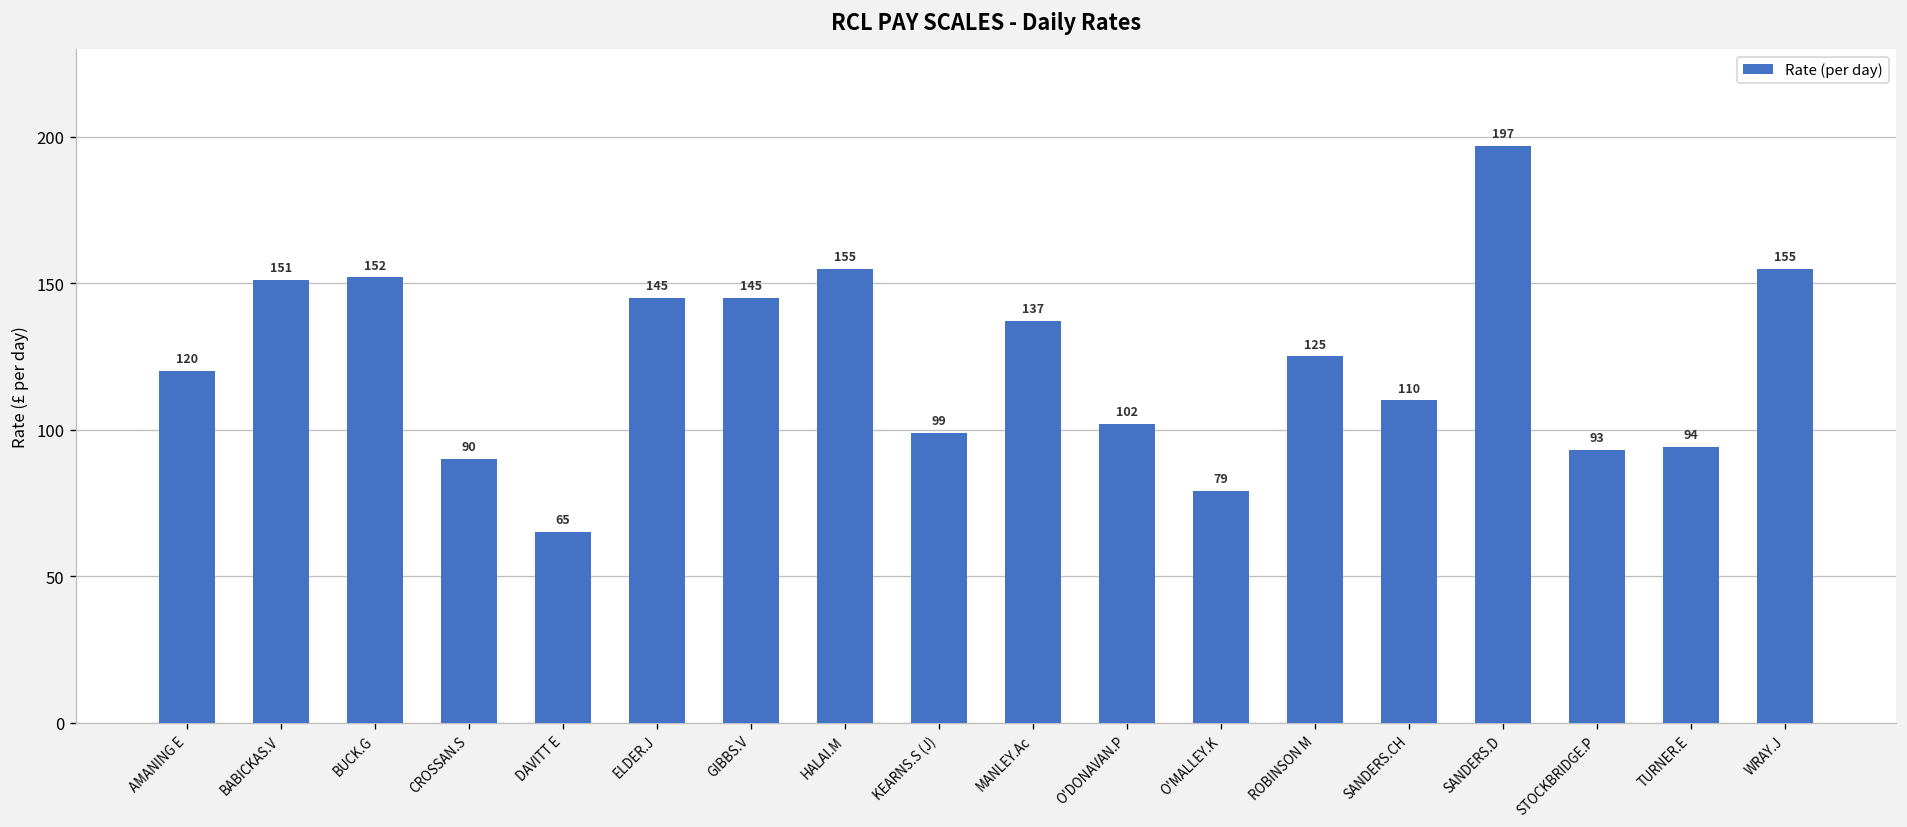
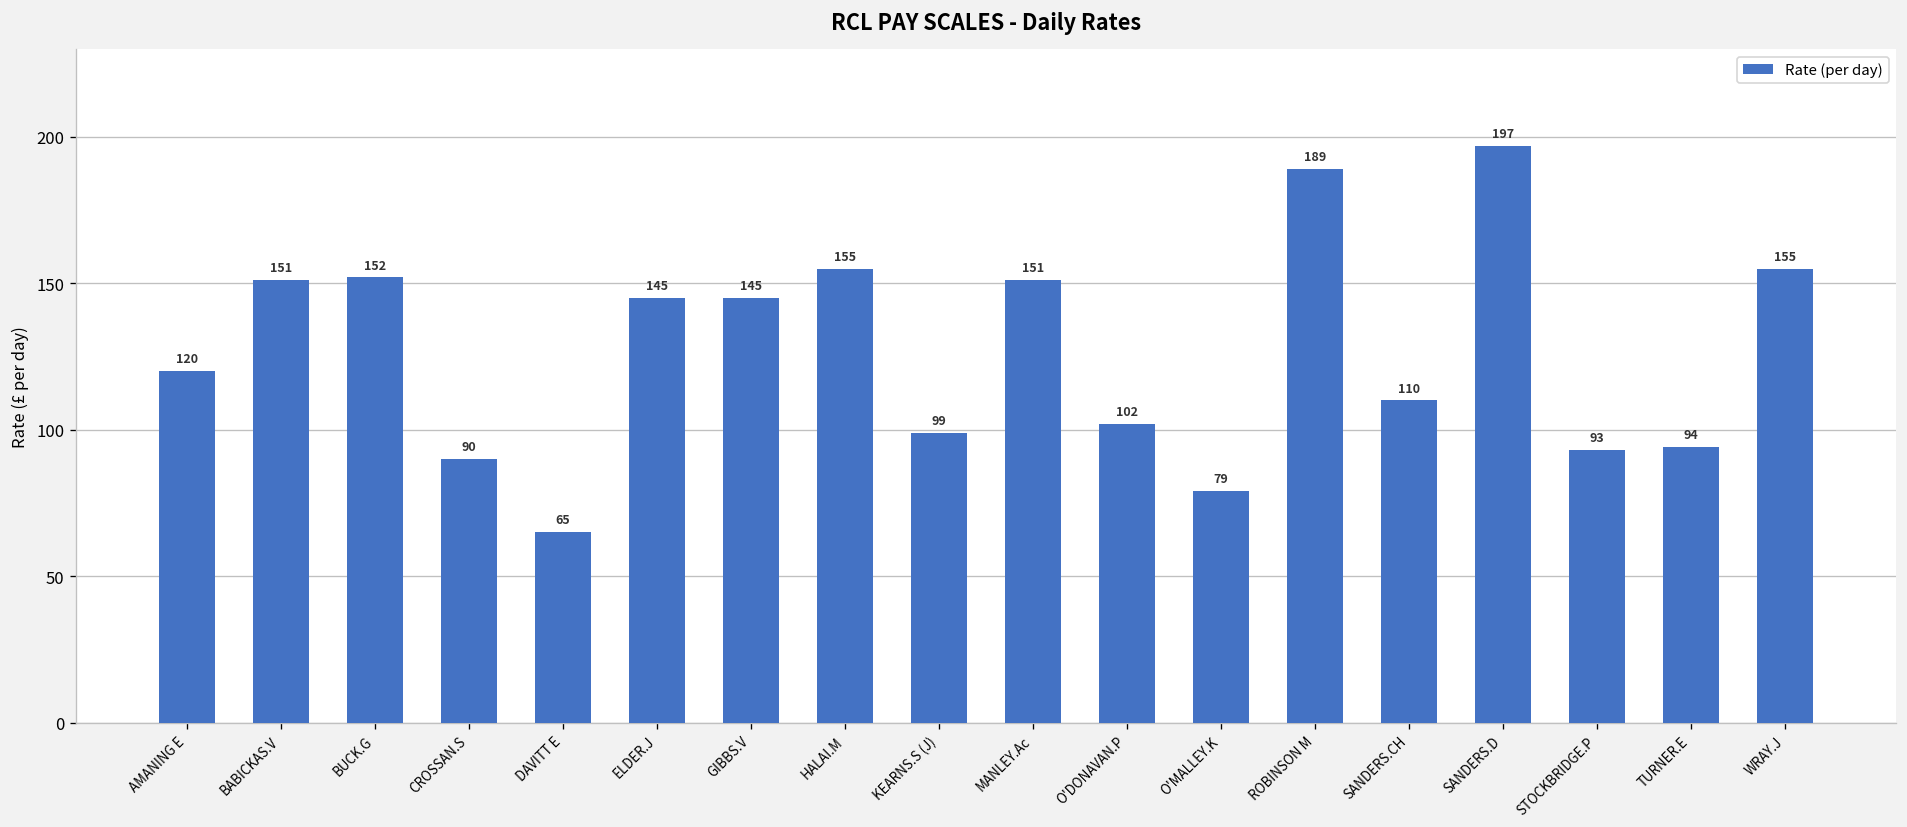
MANLEY.Ac: 137 -> 151
ROBINSON M: 125 -> 189
